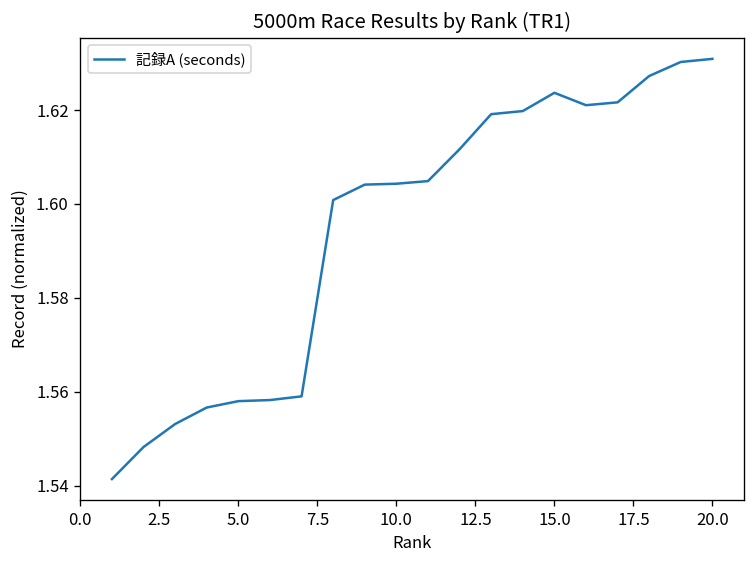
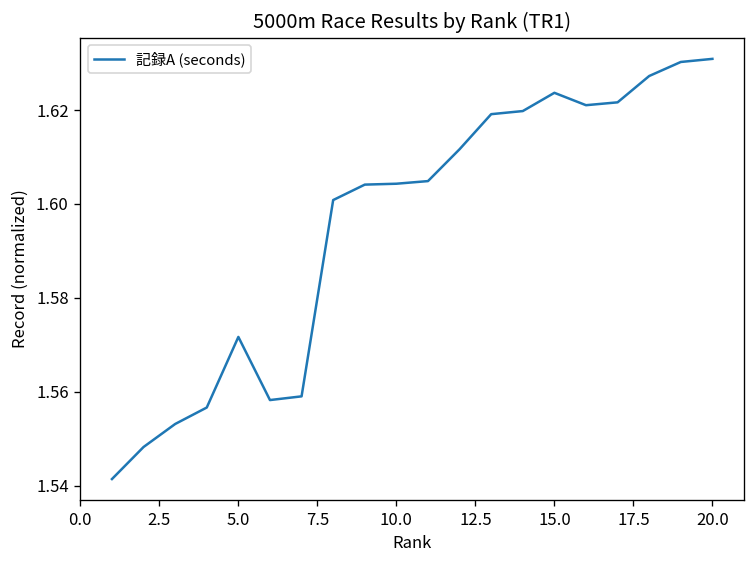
5.0: 1.558 -> 1.572
